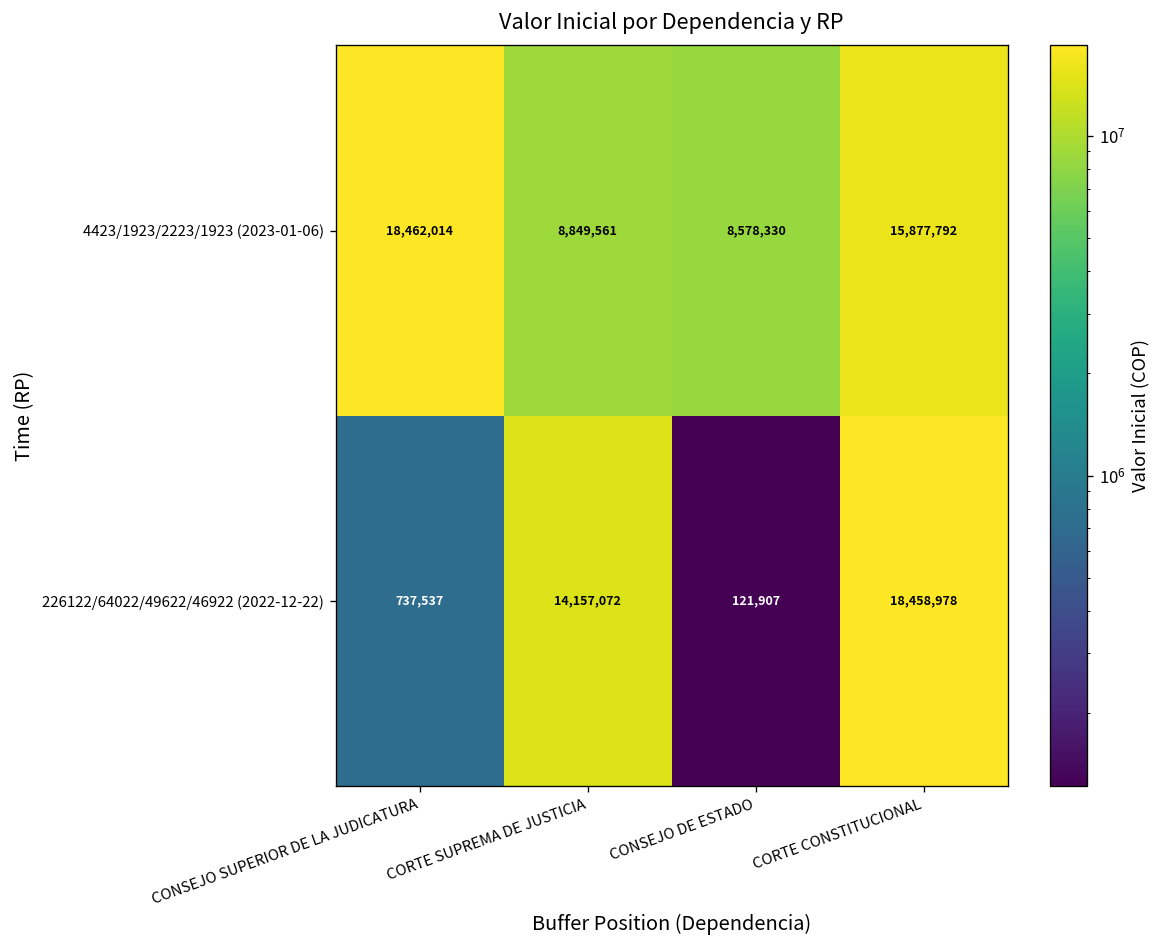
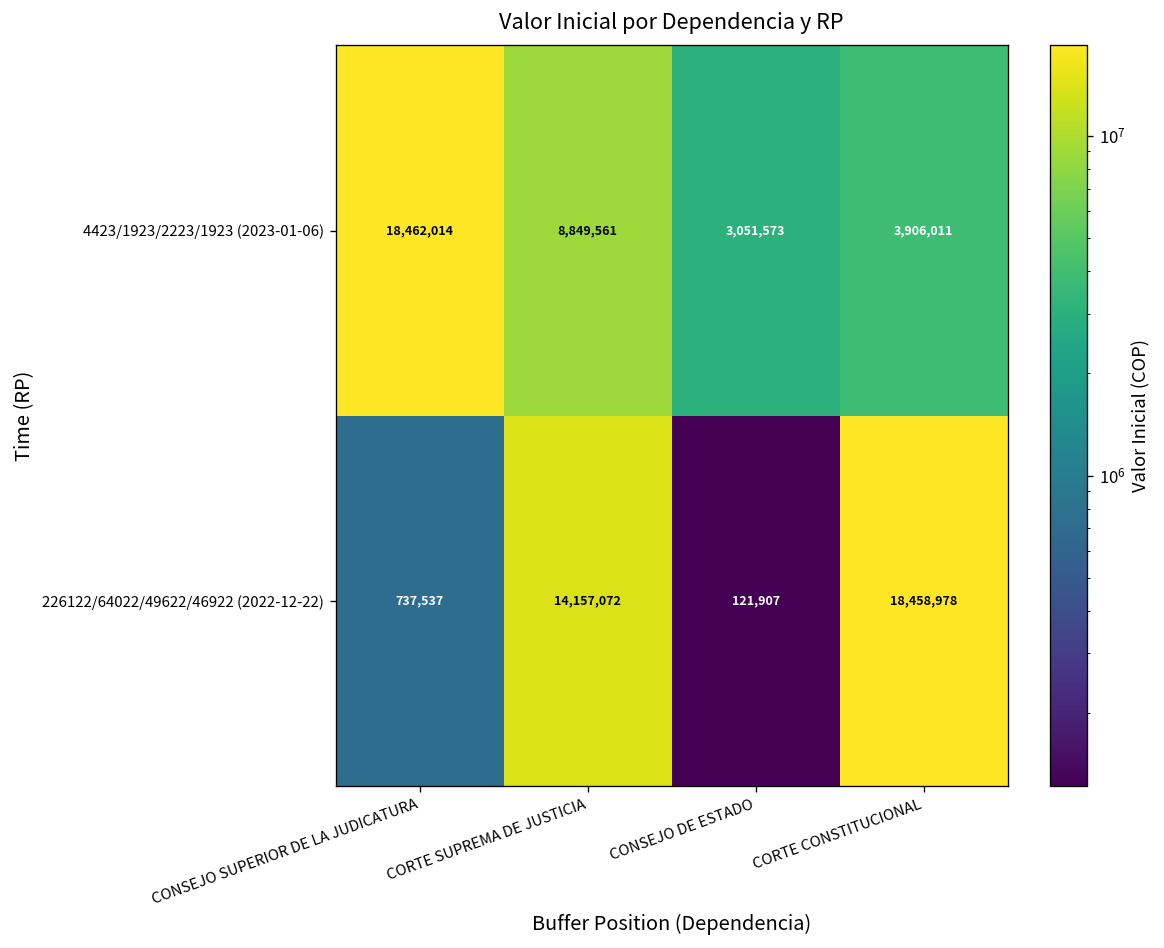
4423/1923/2223/1923 (2023-01-06), CONSEJO DE ESTADO: 8,578,330 -> 3,051,573
4423/1923/2223/1923 (2023-01-06), CORTE CONSTITUCIONAL: 15,877,792 -> 3,906,011
